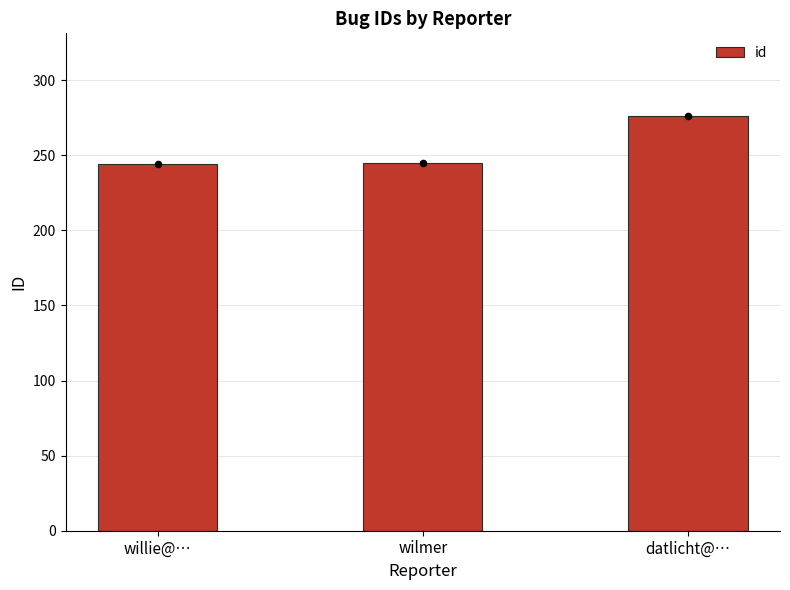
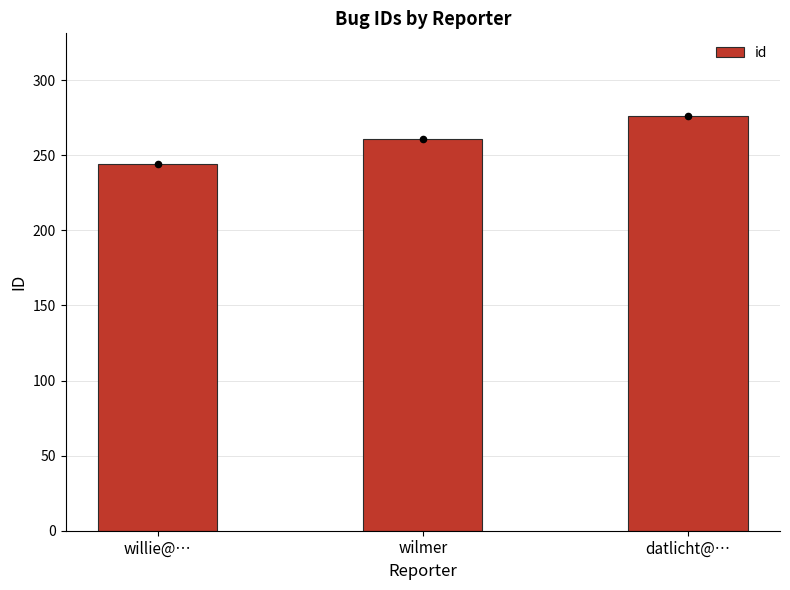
id, wilmer: 245 -> 261
